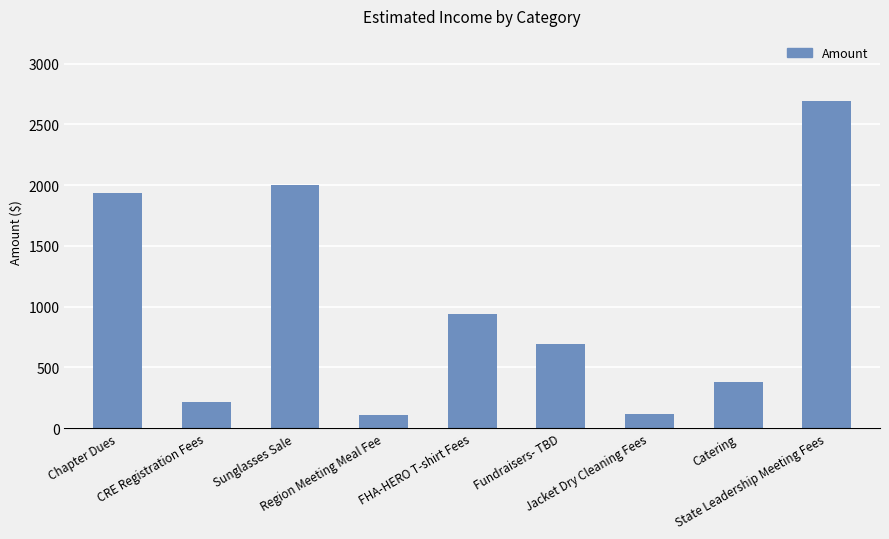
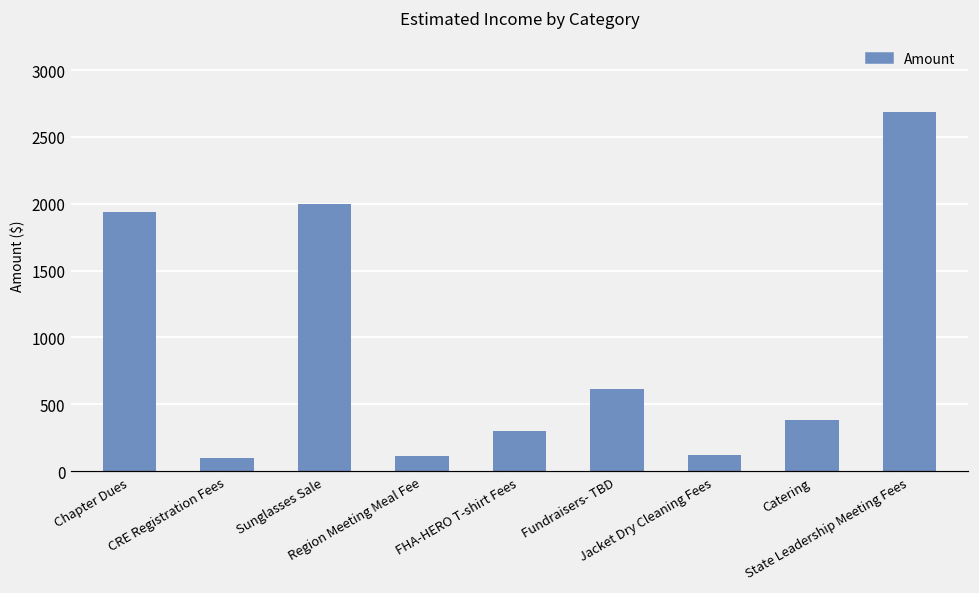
CRE Registration Fees: 220 -> 100
FHA-HERO T-shirt Fees: 940 -> 300
Fundraisers- TBD: 700 -> 620
